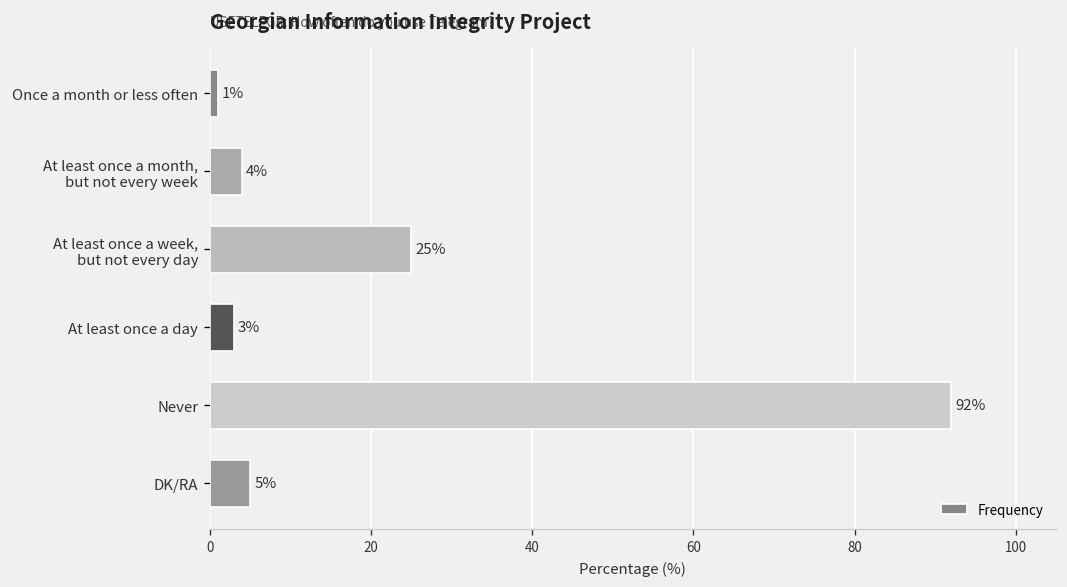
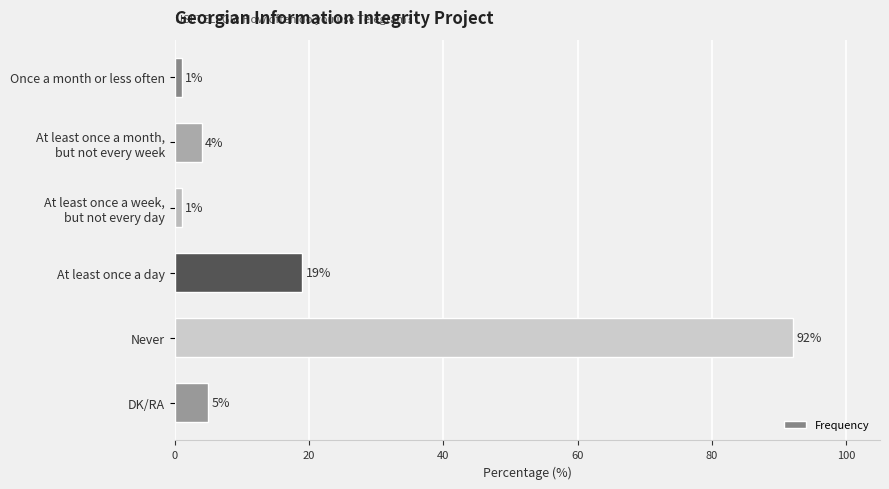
At least once a week, but not every day: 25% -> 1%
At least once a day: 3% -> 19%
